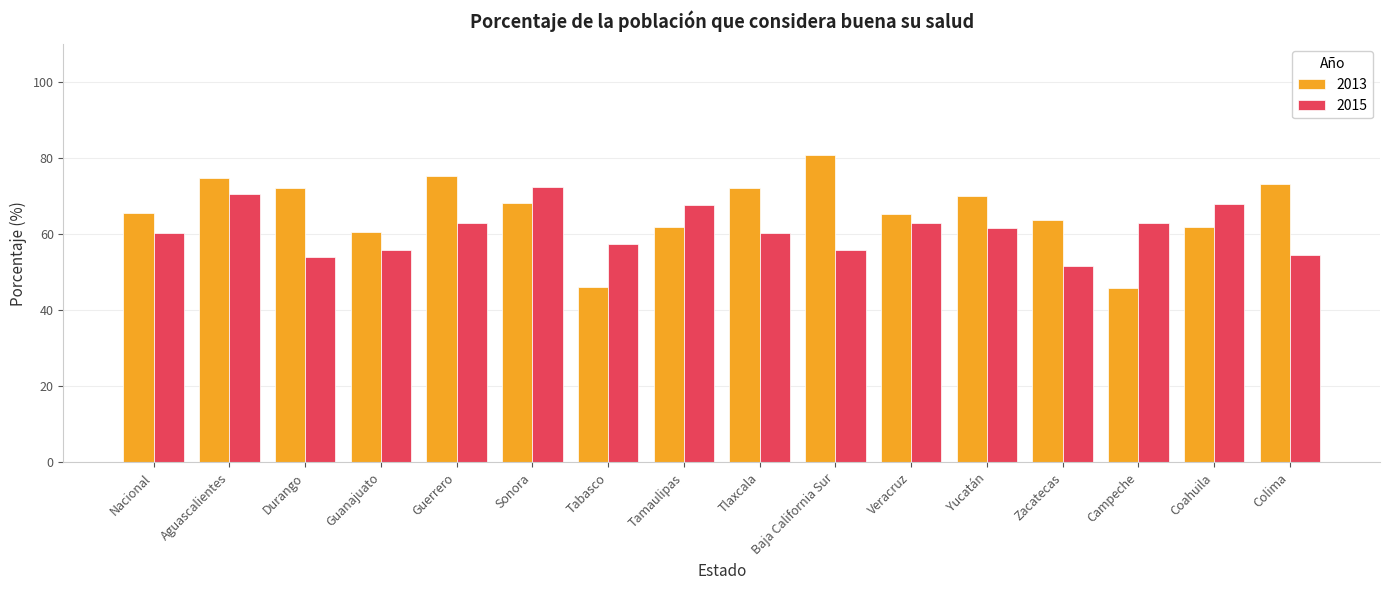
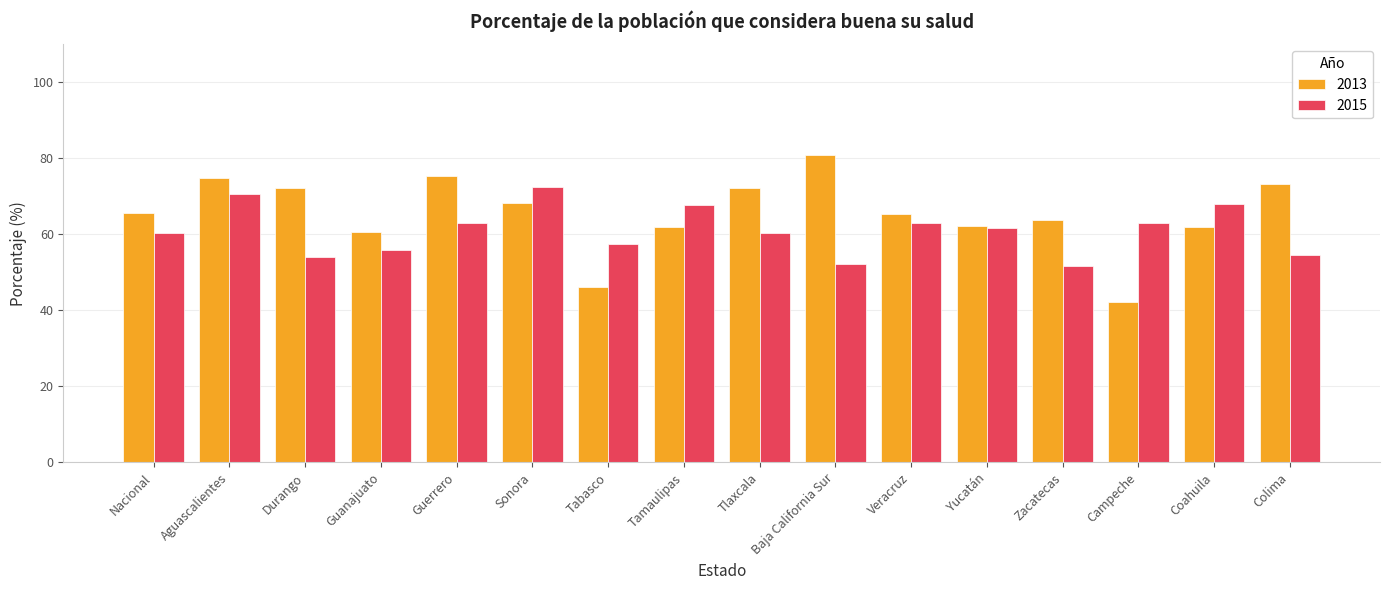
2015, Baja California Sur: 56 -> 52
2013, Yucatán: 70 -> 62
2013, Campeche: 46 -> 42
